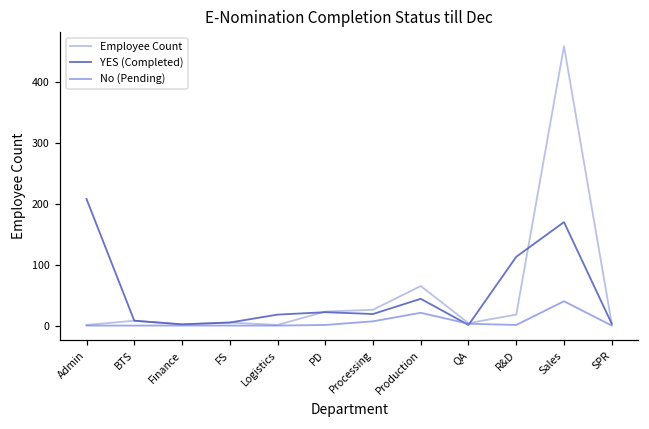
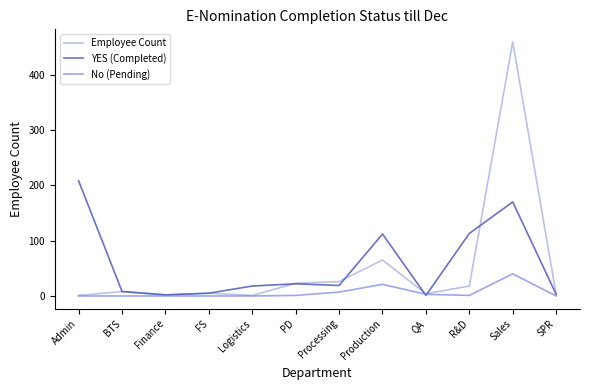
YES (Completed), Production: 40 -> 110
